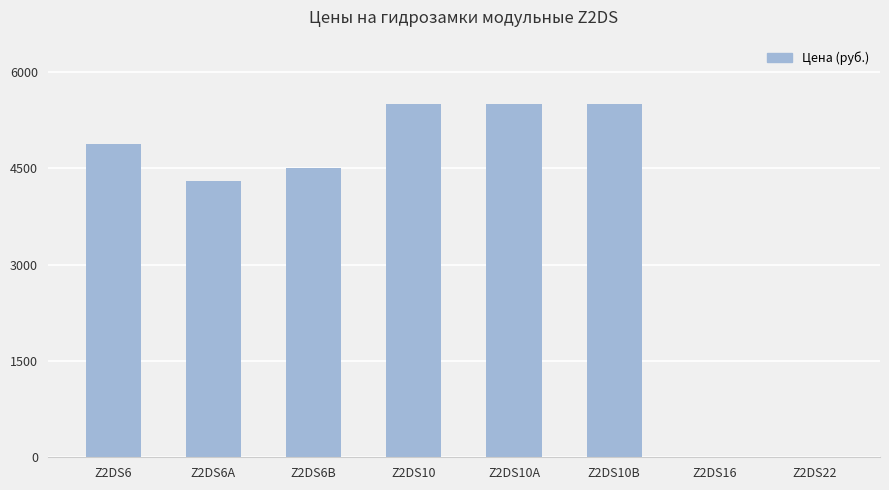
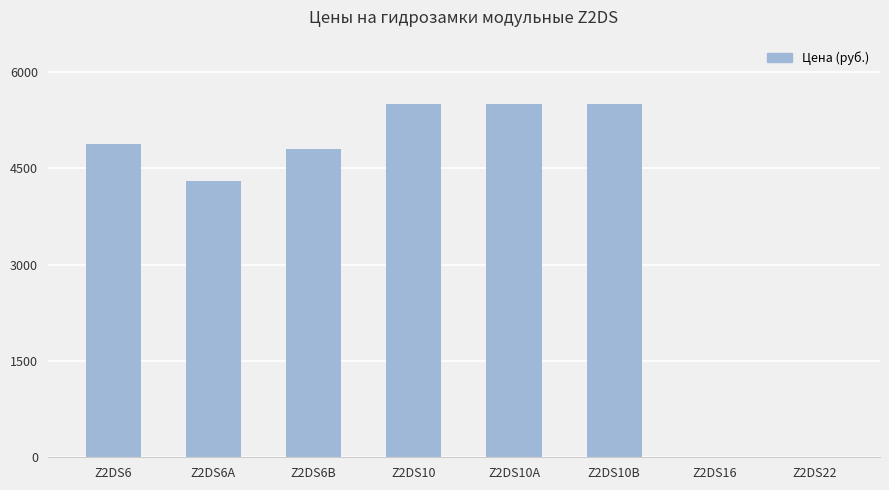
Z2DS6B: 4500 -> 4800
